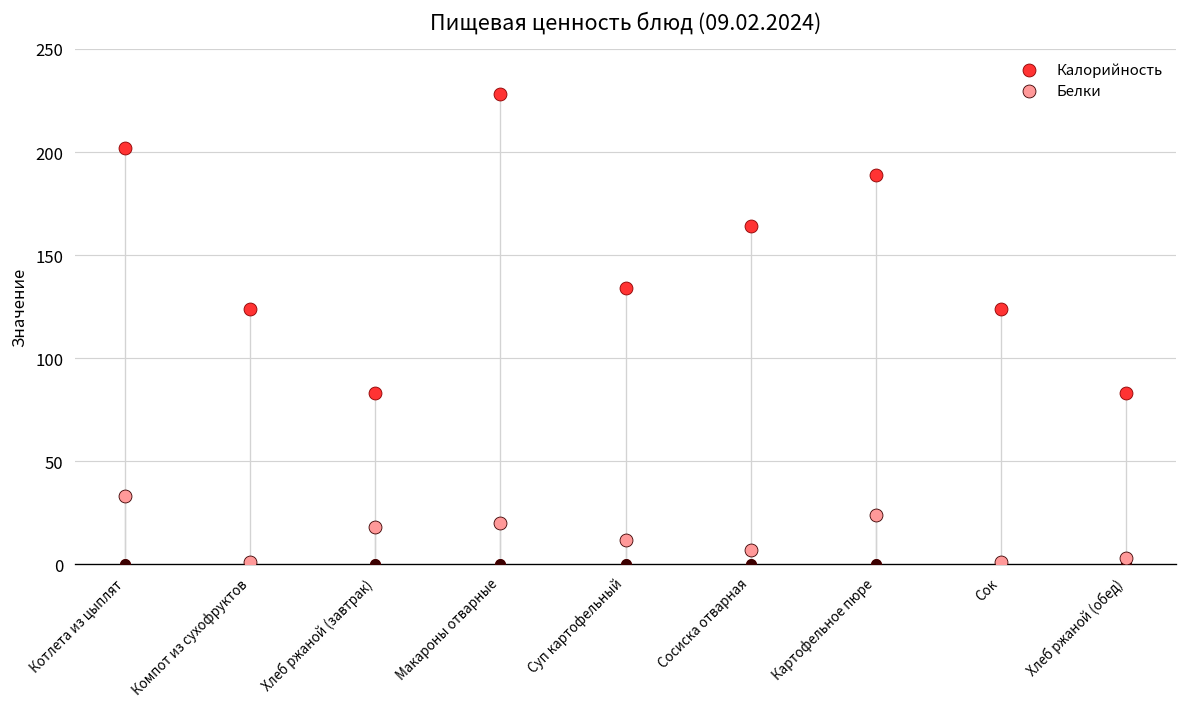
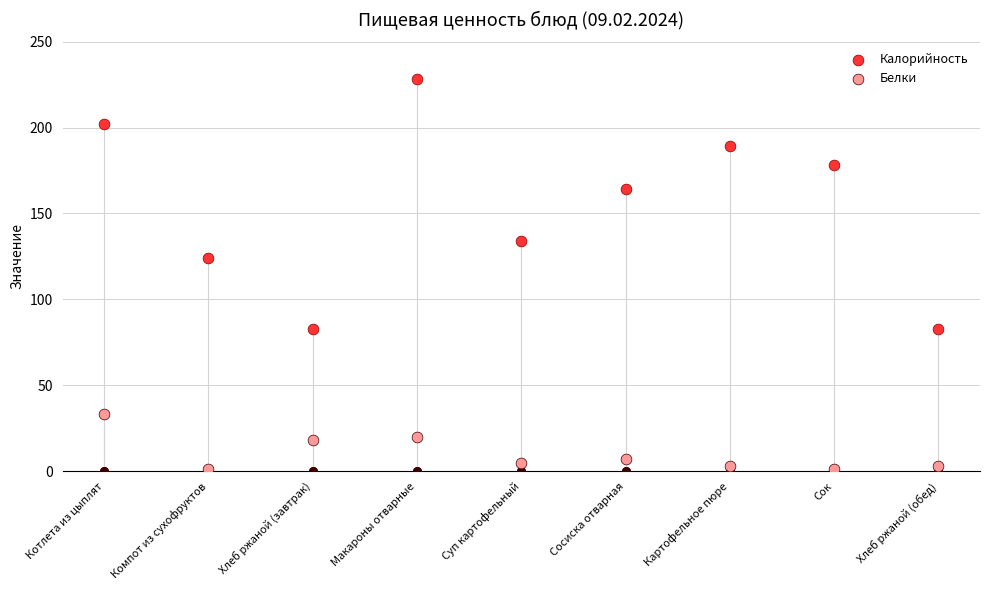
Белки, Суп картофельный: 12 -> 5
Белки, Картофельное пюре: 24 -> 3
Калорийность, Сок: 124 -> 178
